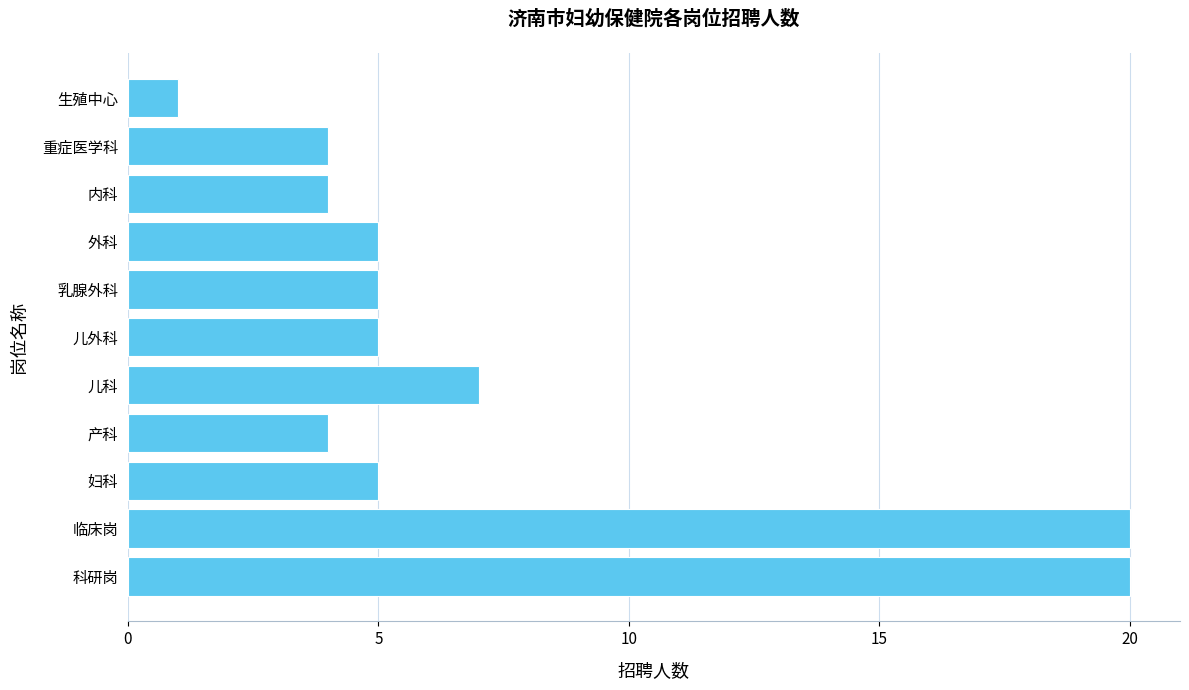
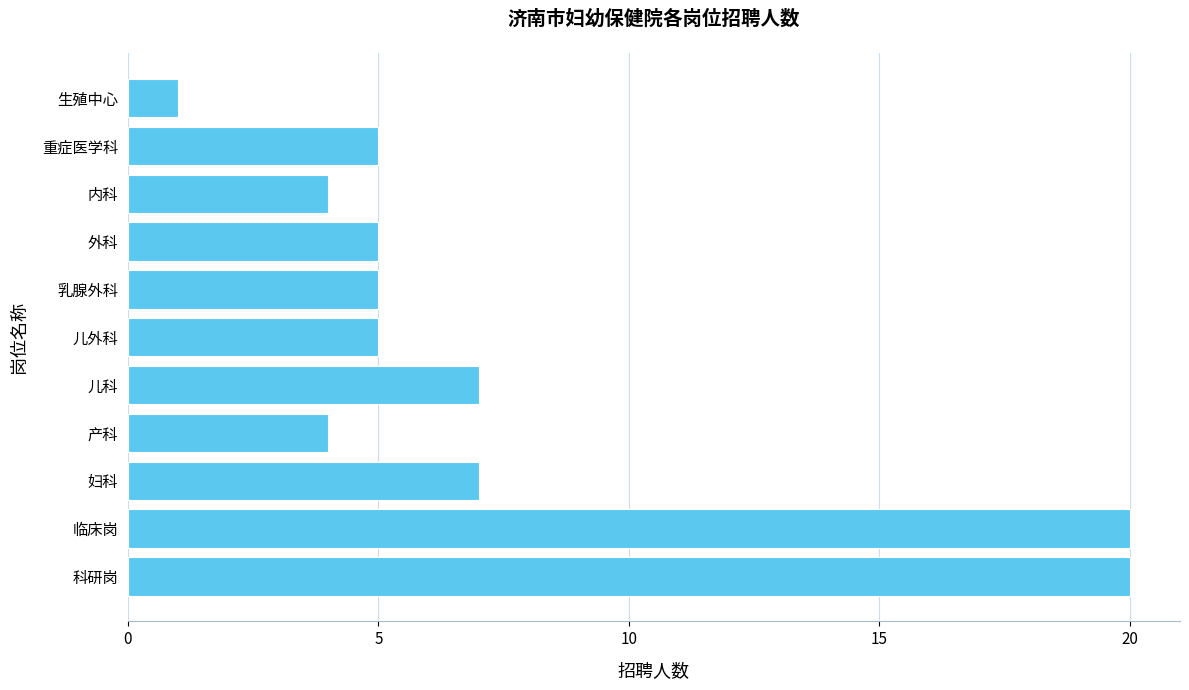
重症医学科: 4 -> 5
妇科: 5 -> 7
